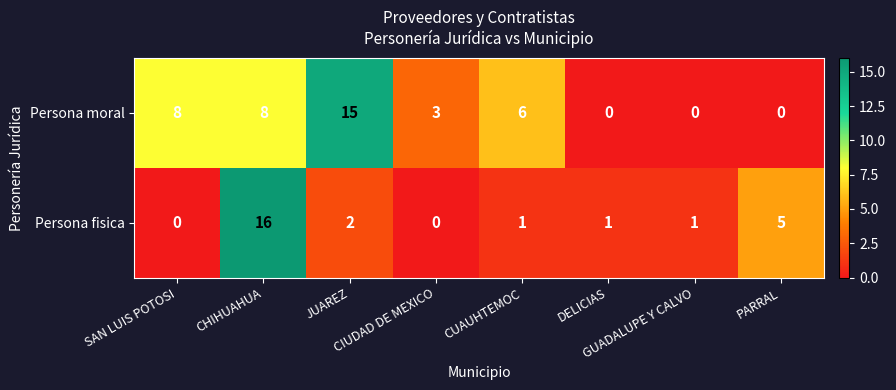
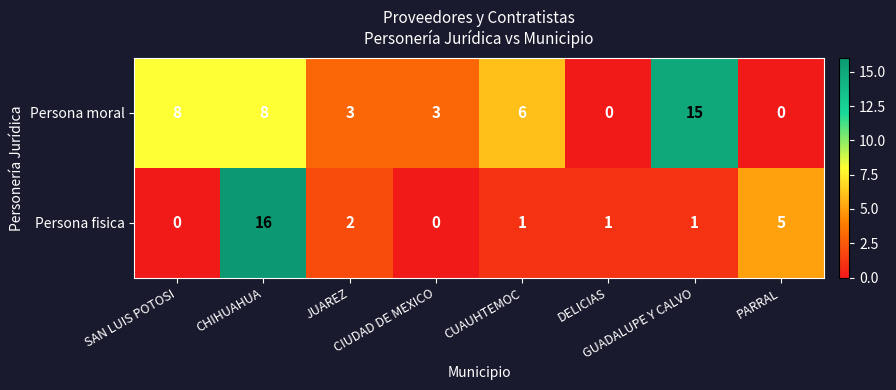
Persona moral, JUAREZ: 15 -> 3
Persona moral, GUADALUPE Y CALVO: 0 -> 15
